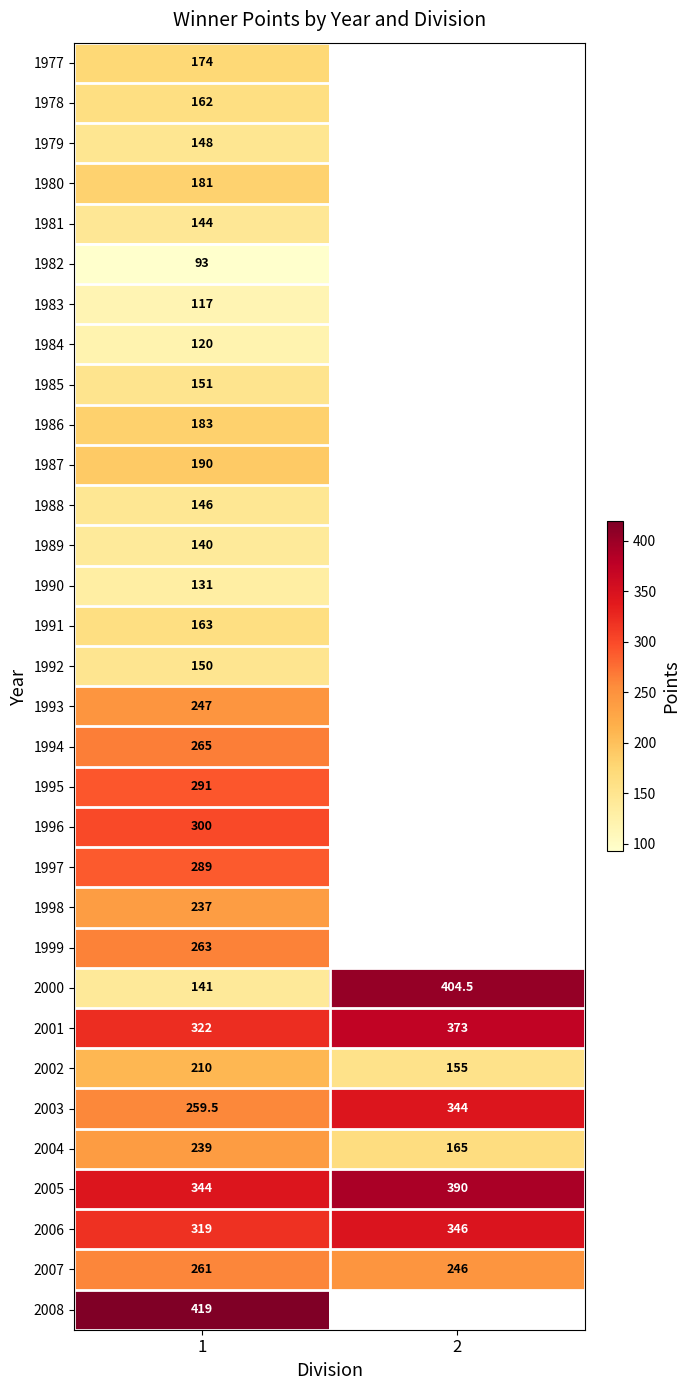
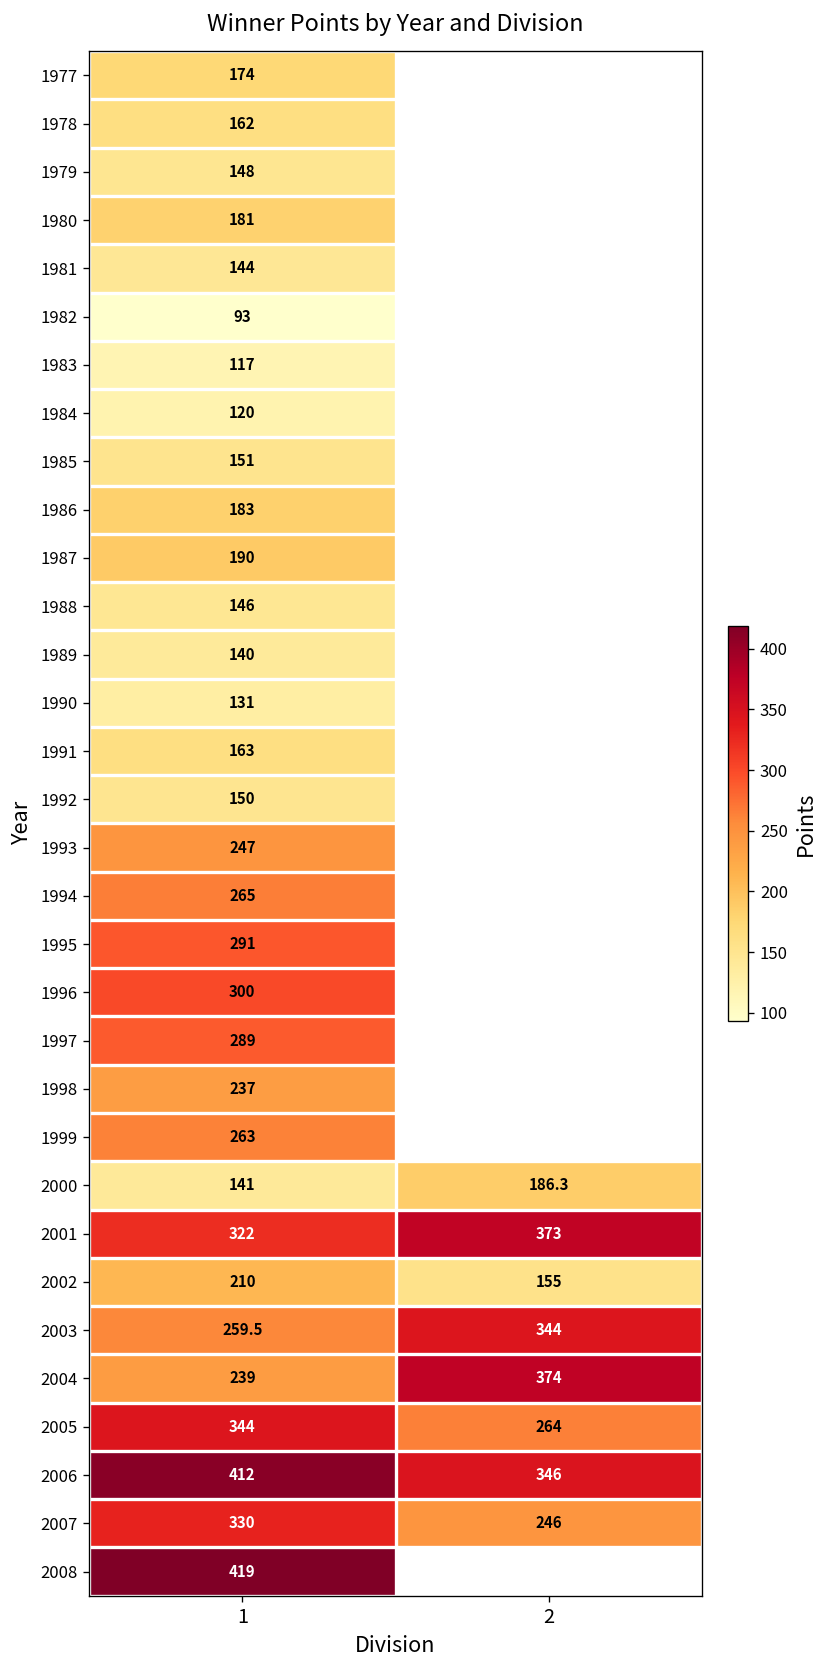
2000, 2: 404.5 -> 186.3
2004, 2: 165 -> 374
2005, 2: 390 -> 264
2006, 1: 319 -> 412
2007, 1: 261 -> 330
